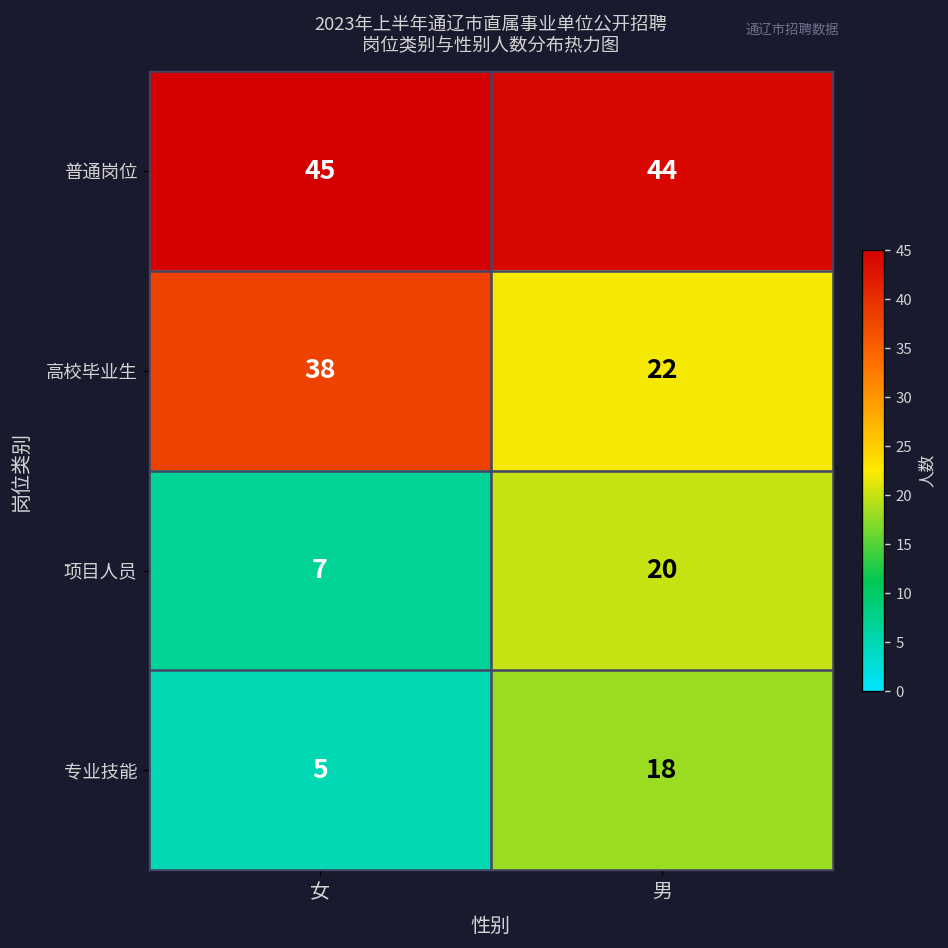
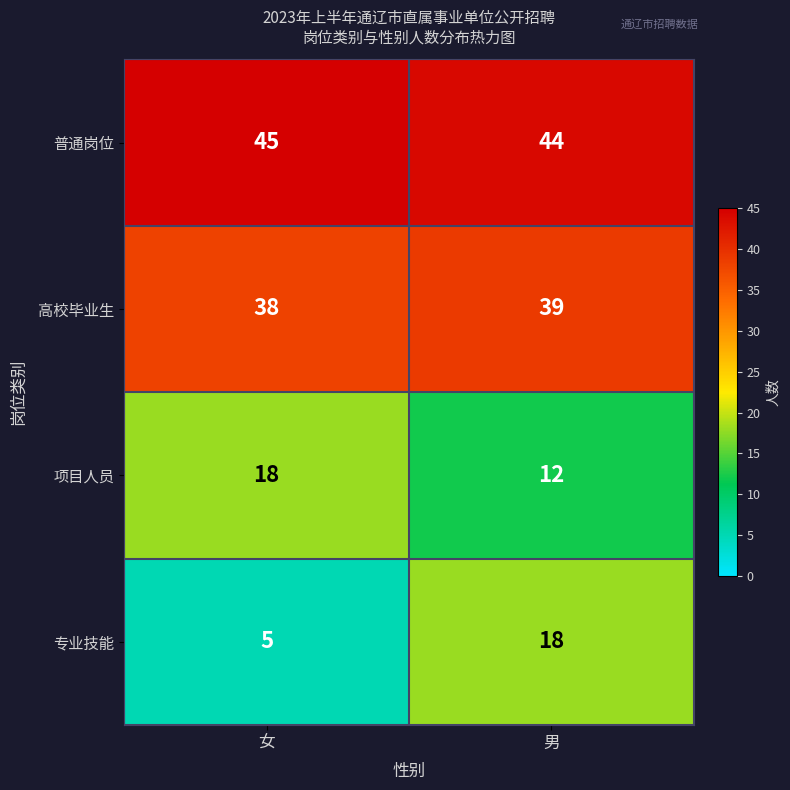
高校毕业生, 男: 22 -> 39
项目人员, 女: 7 -> 18
项目人员, 男: 20 -> 12
